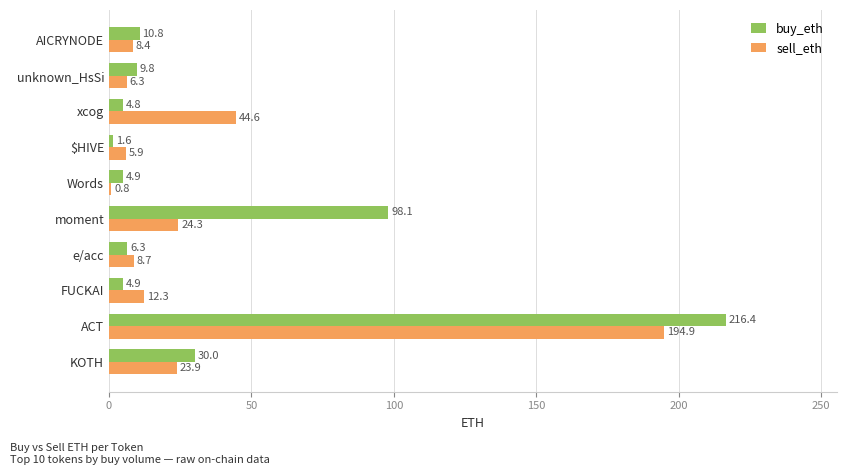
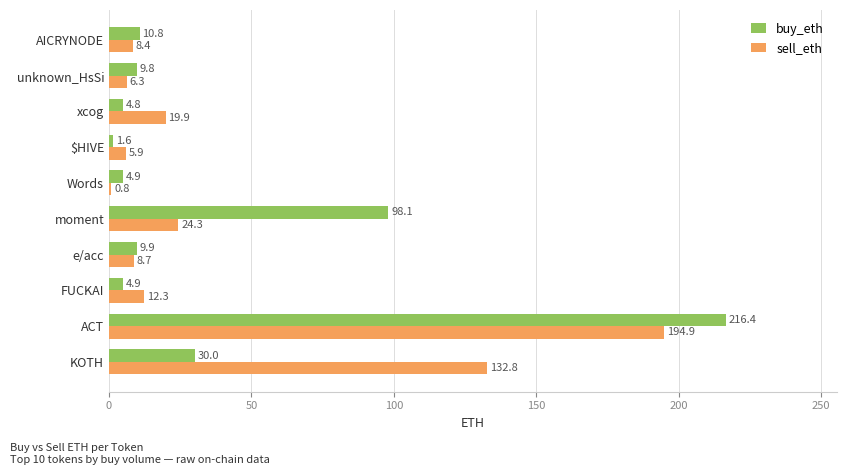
sell_eth, xcog: 44.6 -> 19.9
buy_eth, e/acc: 6.3 -> 9.9
sell_eth, KOTH: 23.9 -> 132.8
